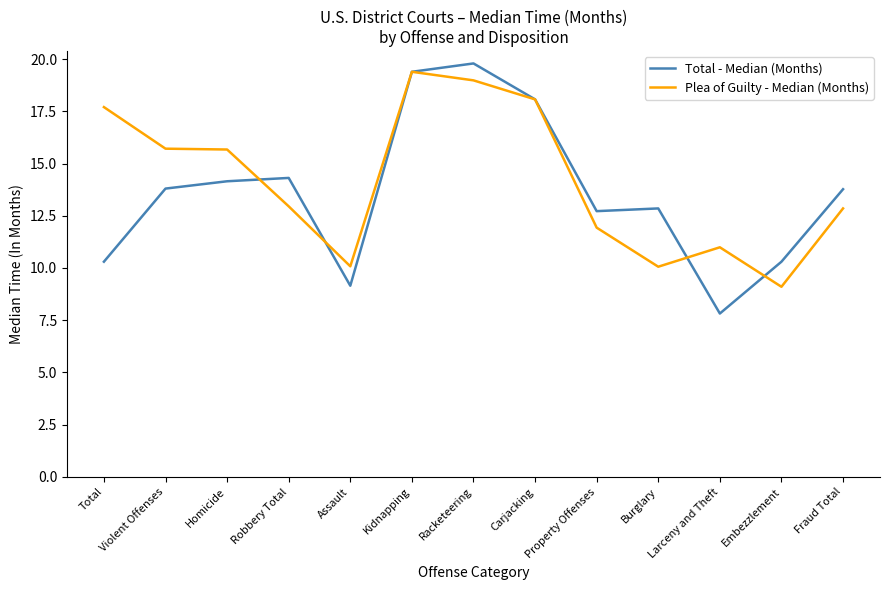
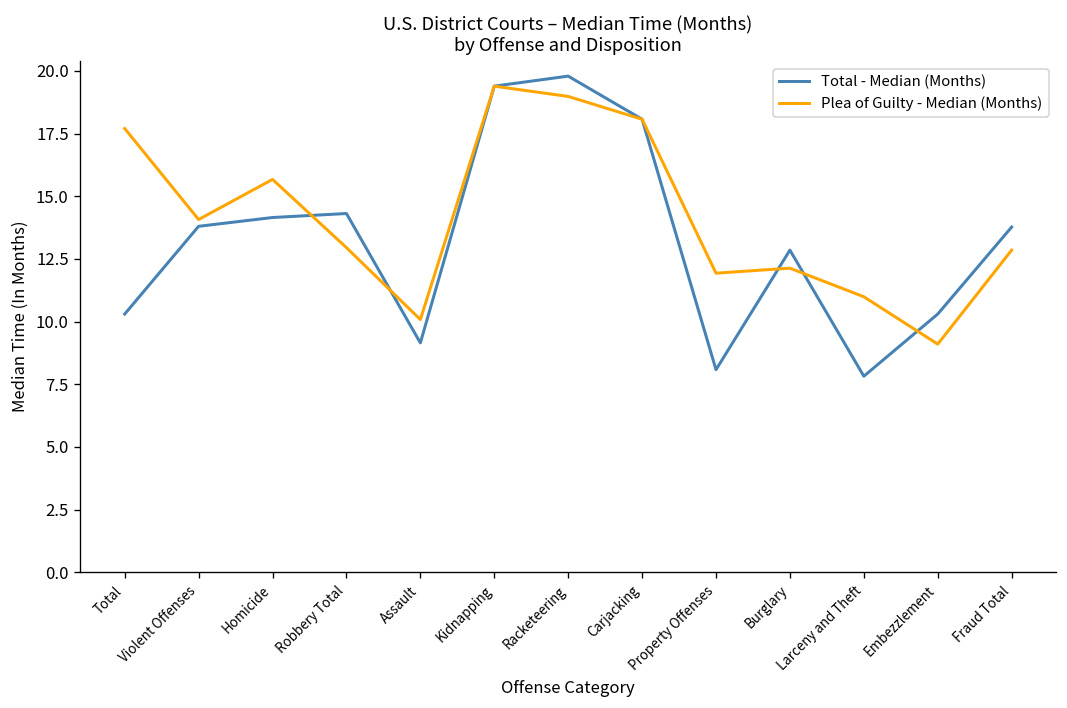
Plea of Guilty - Median (Months), Violent Offenses: 15.7 -> 14.1
Total - Median (Months), Property Offenses: 12.7 -> 8.1
Plea of Guilty - Median (Months), Burglary: 10.1 -> 12.1
